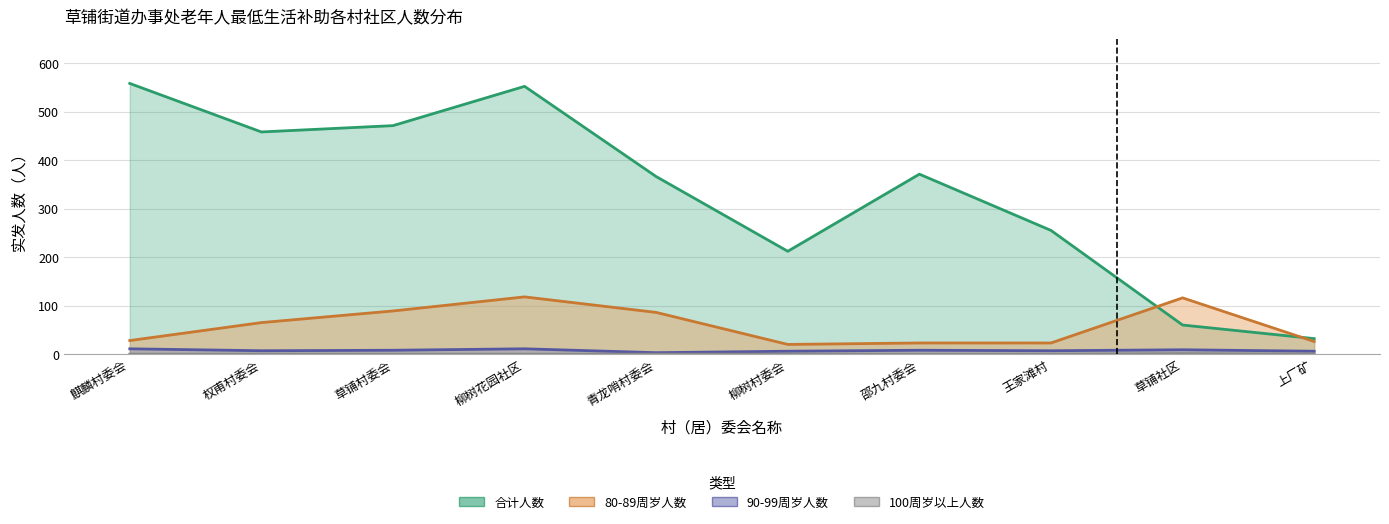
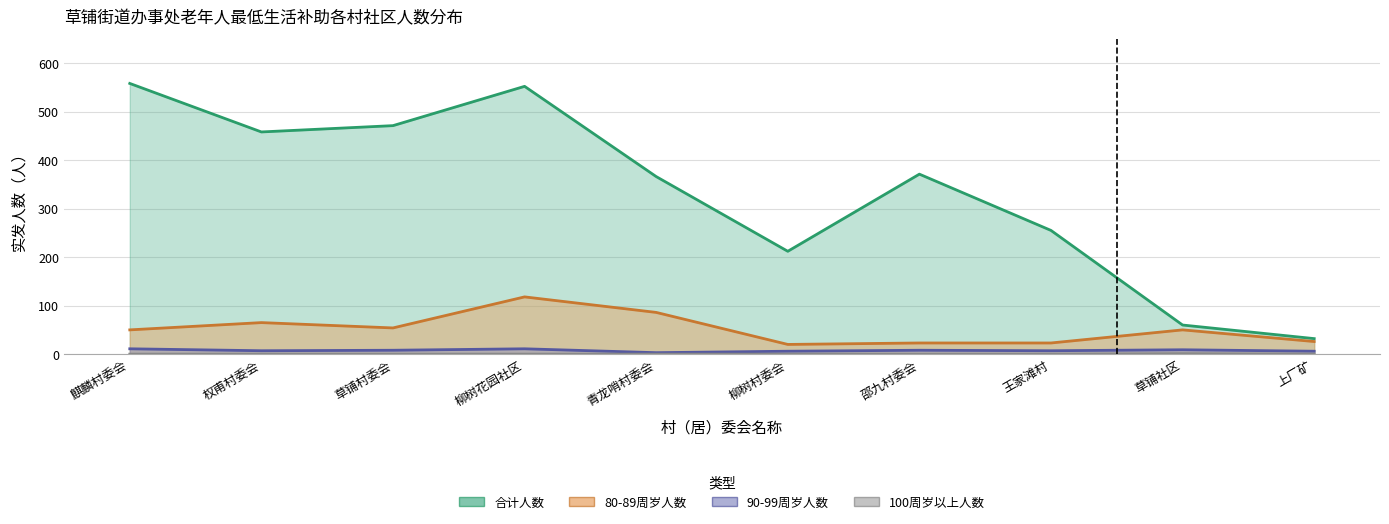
80-89周岁人数, 麒麟村委会: 30 -> 50
80-89周岁人数, 草铺村委会: 90 -> 50
80-89周岁人数, 草铺社区: 120 -> 50
